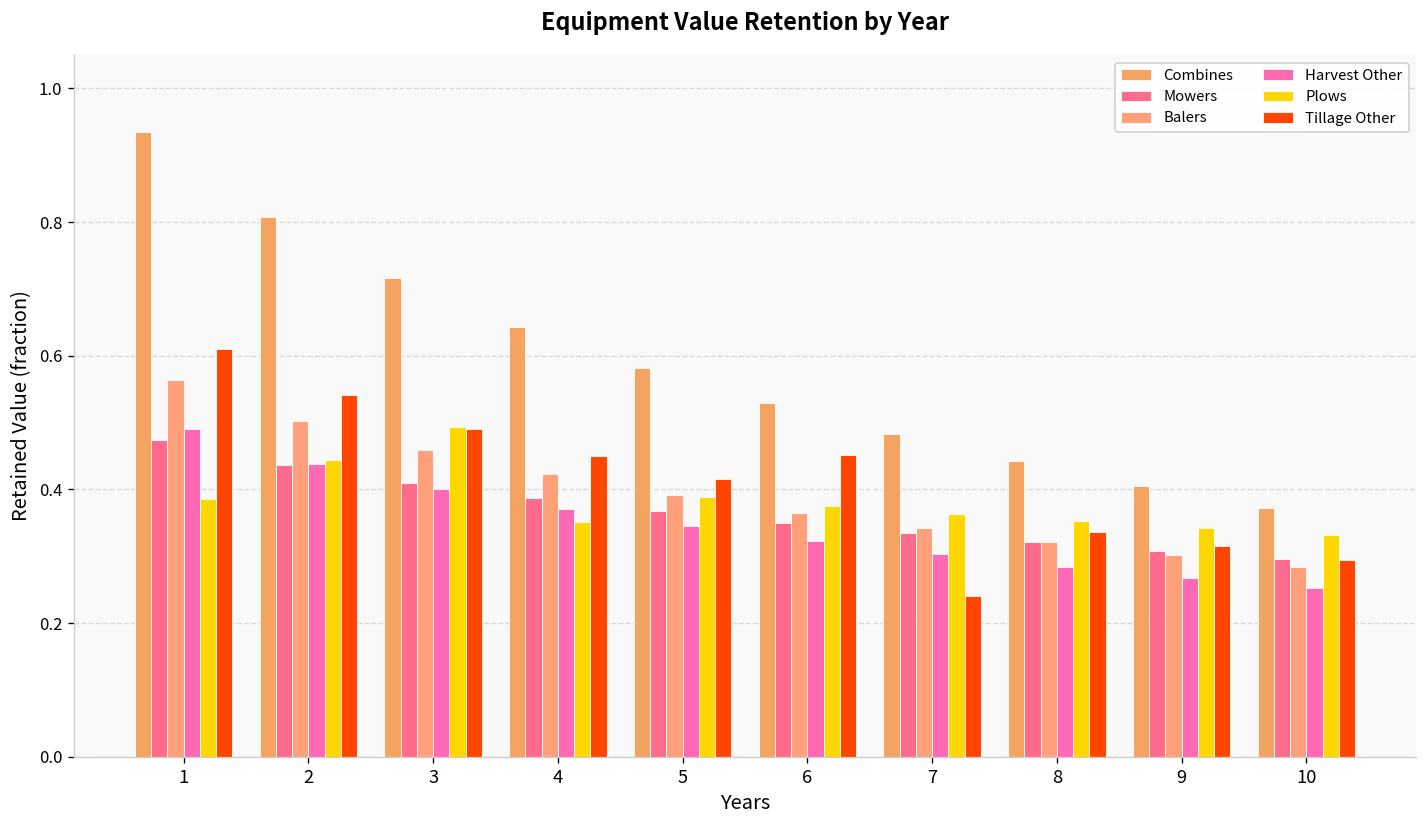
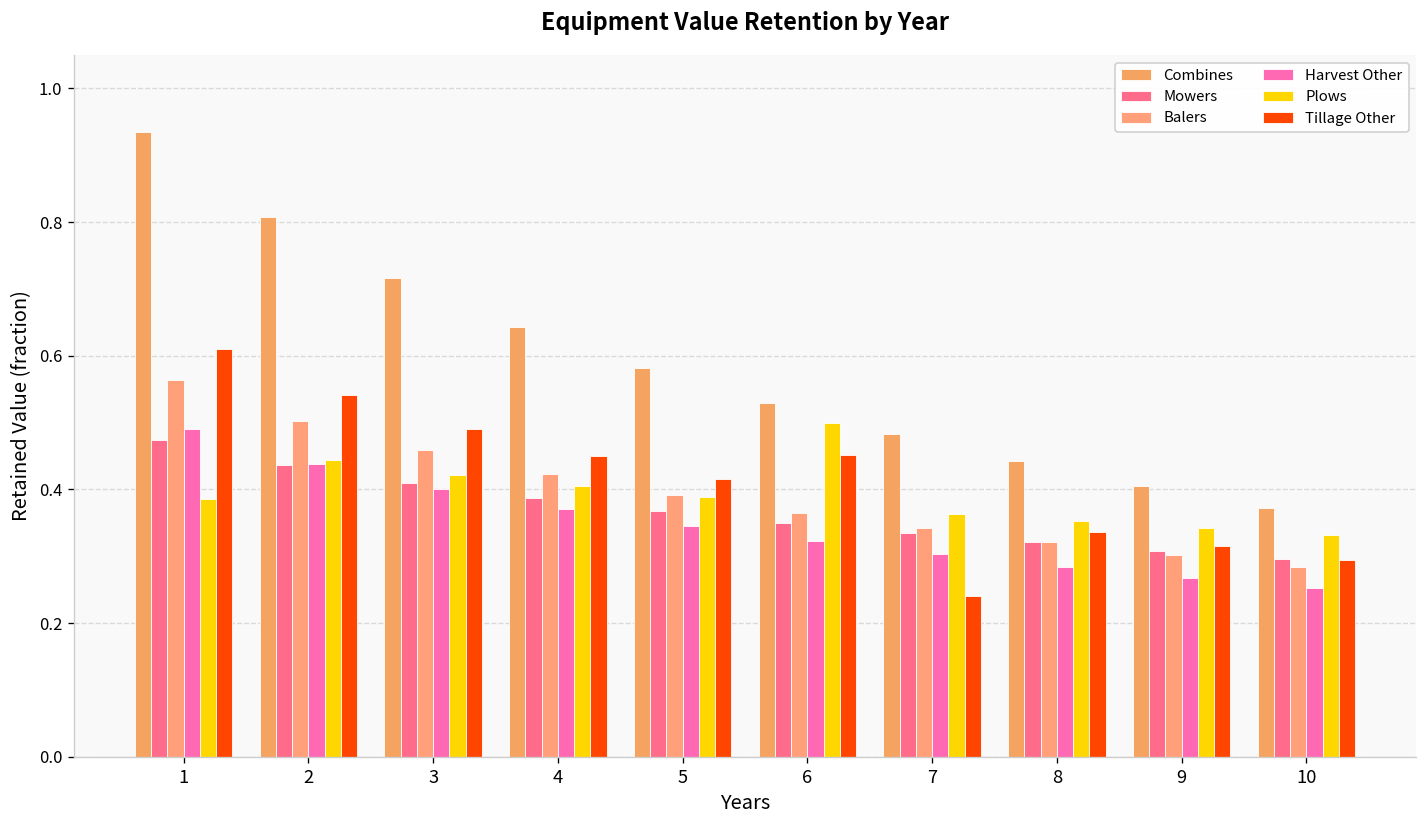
Plows, 3: 0.49 -> 0.42
Plows, 4: 0.35 -> 0.40
Plows, 6: 0.38 -> 0.50
